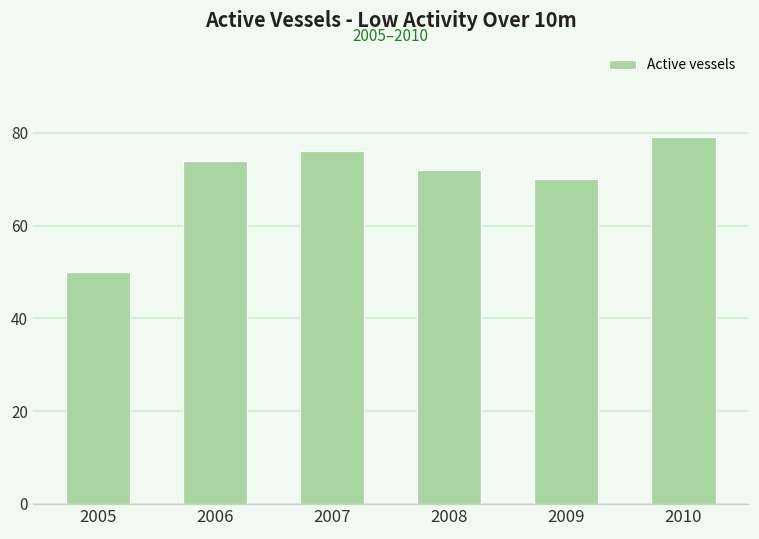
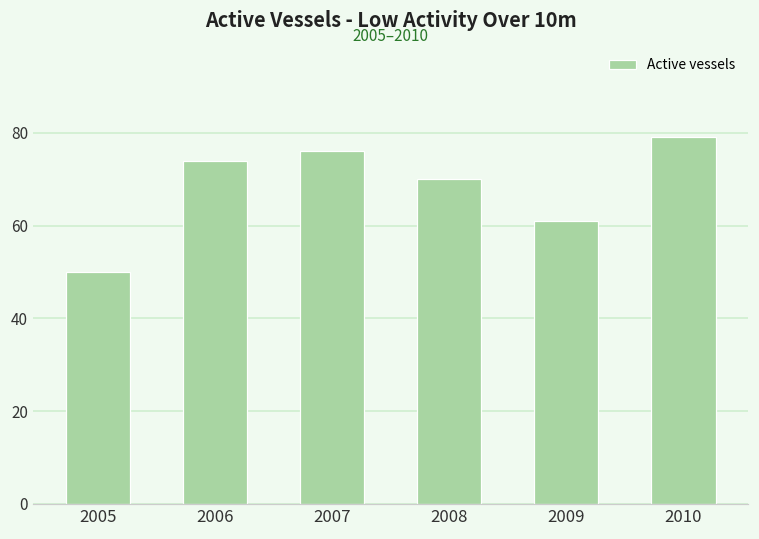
2008: 72 -> 70
2009: 70 -> 61
